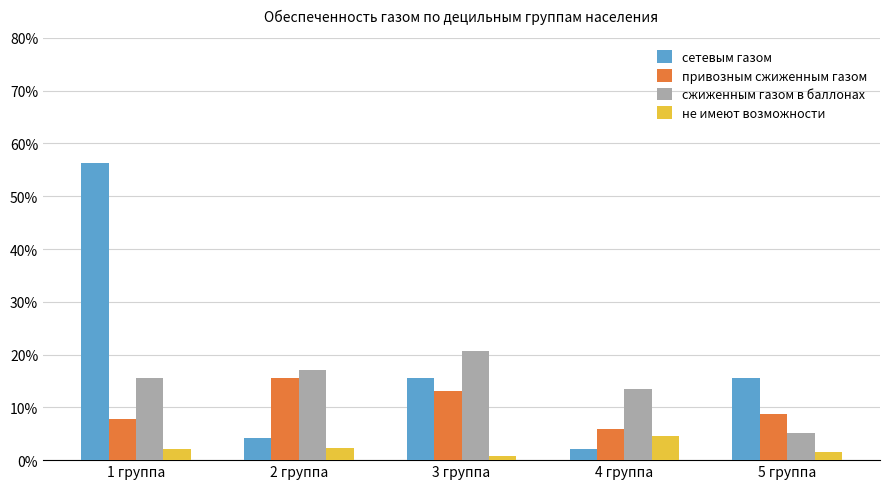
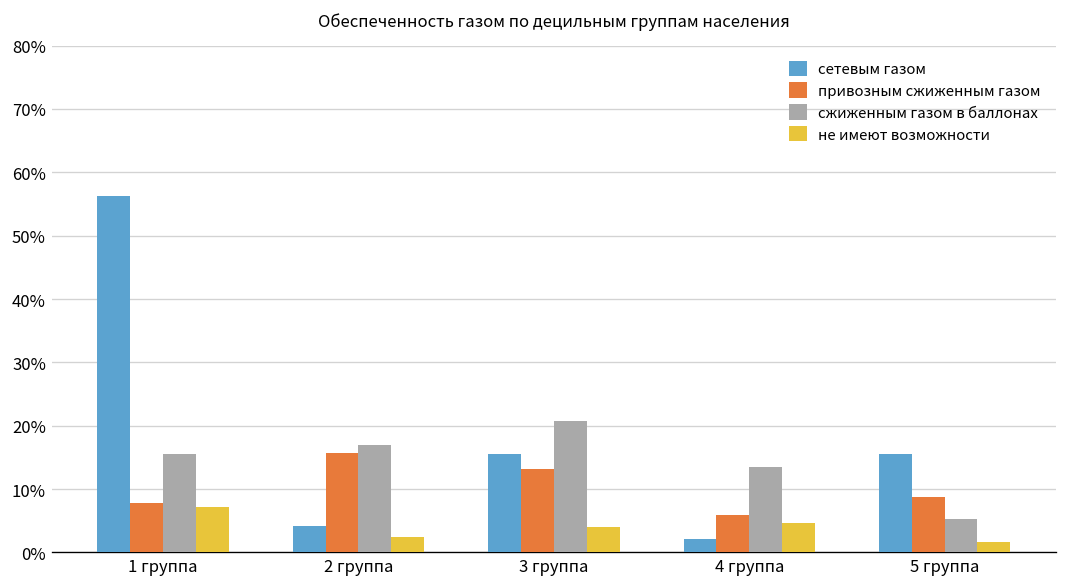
не имеют возможности, 1 группа: 2% -> 7%
не имеют возможности, 3 группа: 1% -> 4%
